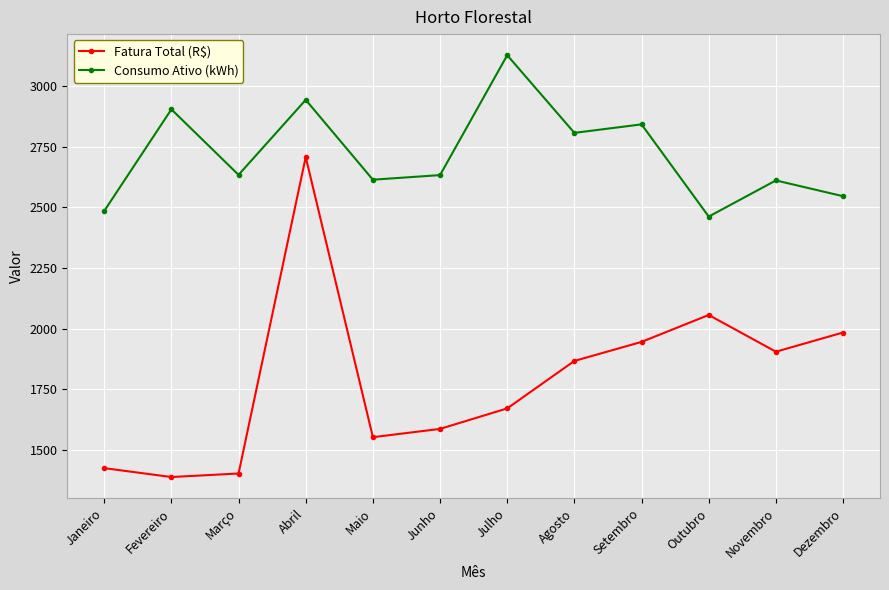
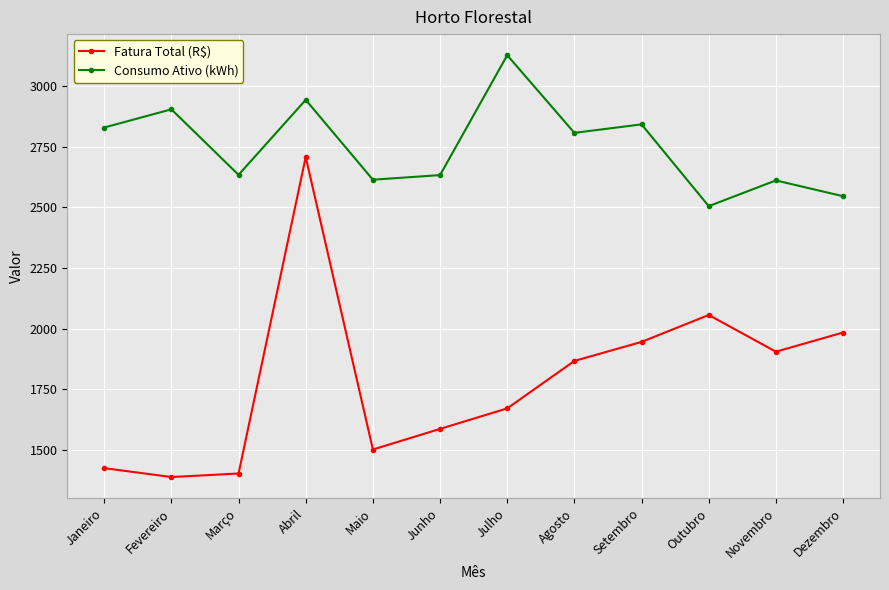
Consumo Ativo (kWh), Janeiro: 2490 -> 2830
Fatura Total (R$), Maio: 1550 -> 1500
Consumo Ativo (kWh), Outubro: 2460 -> 2510
